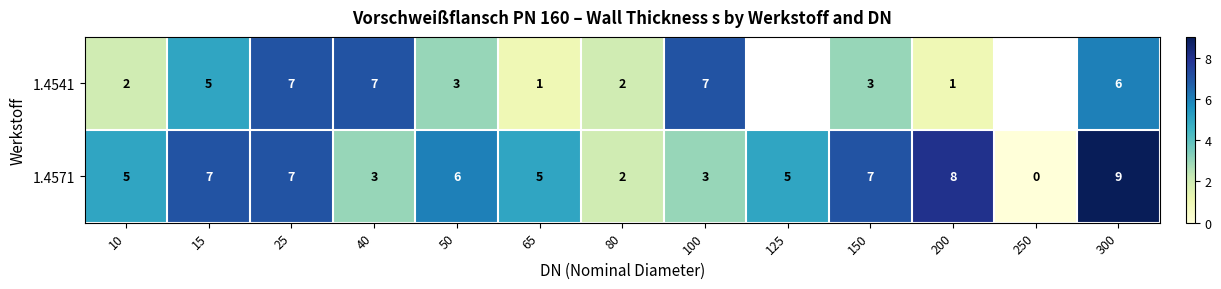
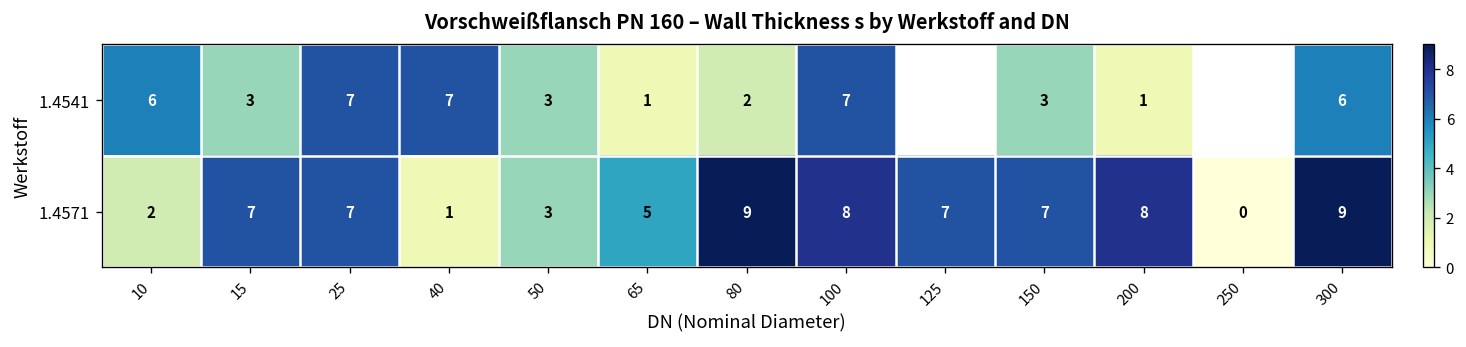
1.4541, 10: 2 -> 6
1.4541, 15: 5 -> 3
1.4571, 10: 5 -> 2
1.4571, 40: 3 -> 1
1.4571, 50: 6 -> 3
1.4571, 80: 2 -> 9
1.4571, 100: 3 -> 8
1.4571, 125: 5 -> 7
